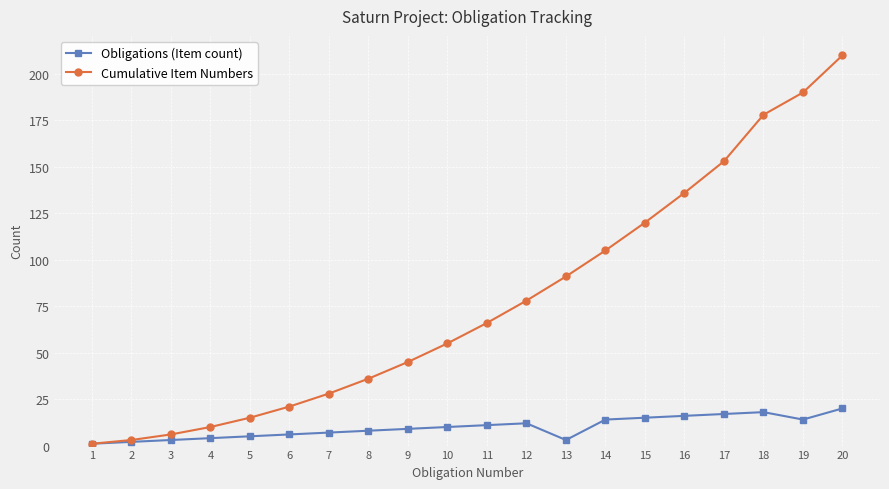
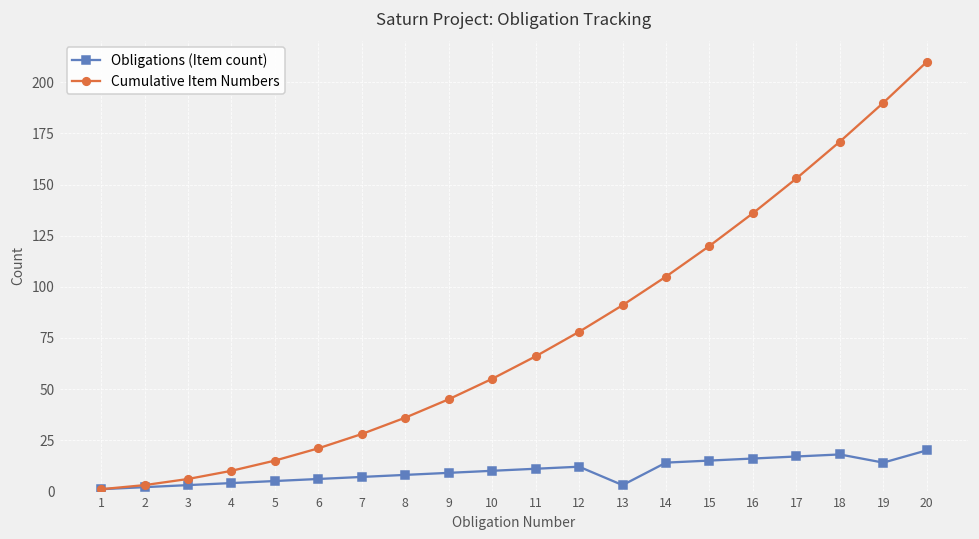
Cumulative Item Numbers, 18: 178 -> 171
